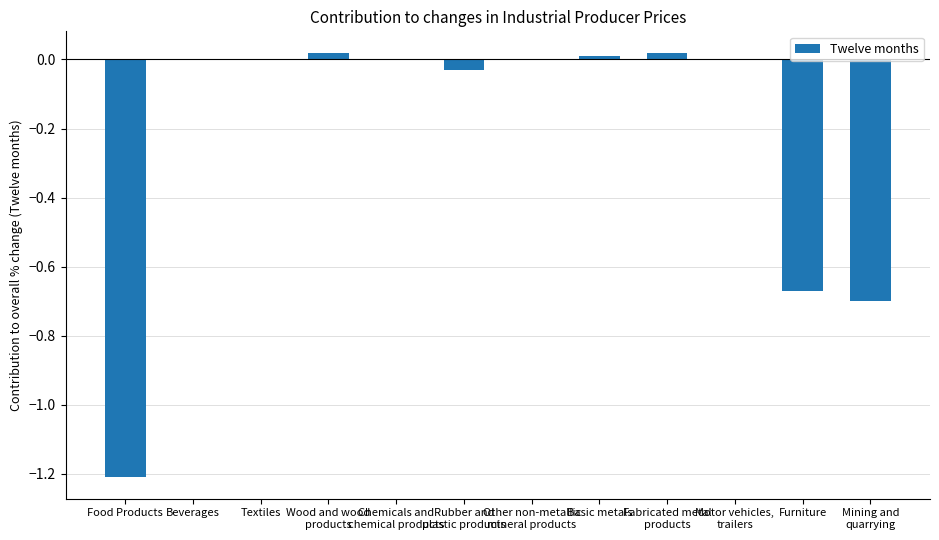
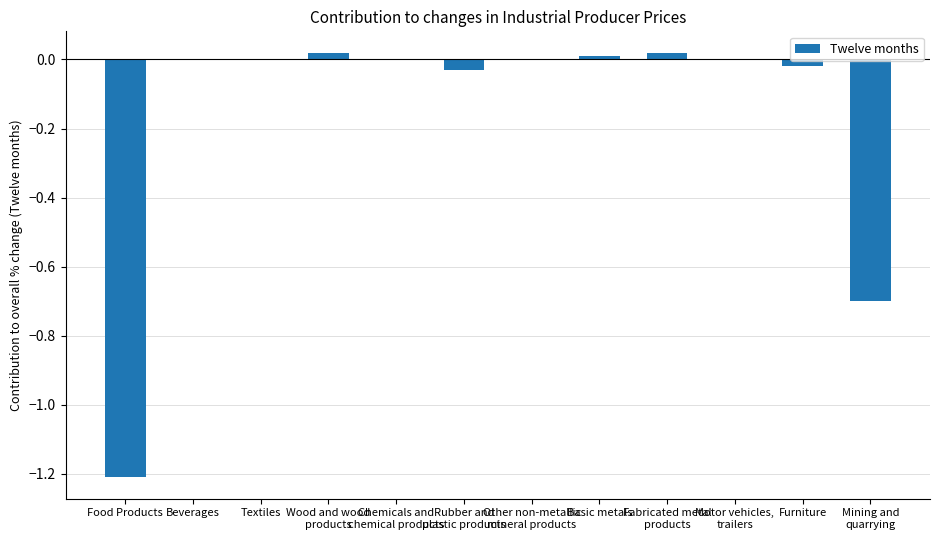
Furniture: -0.67 -> -0.02
